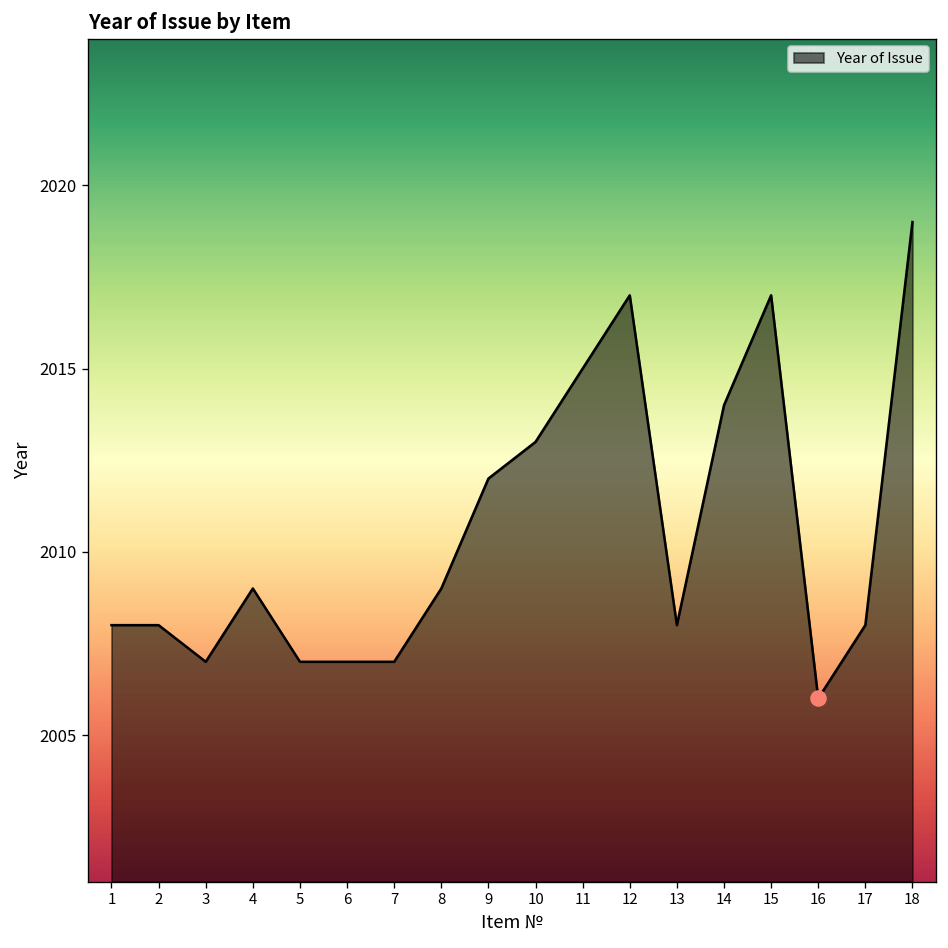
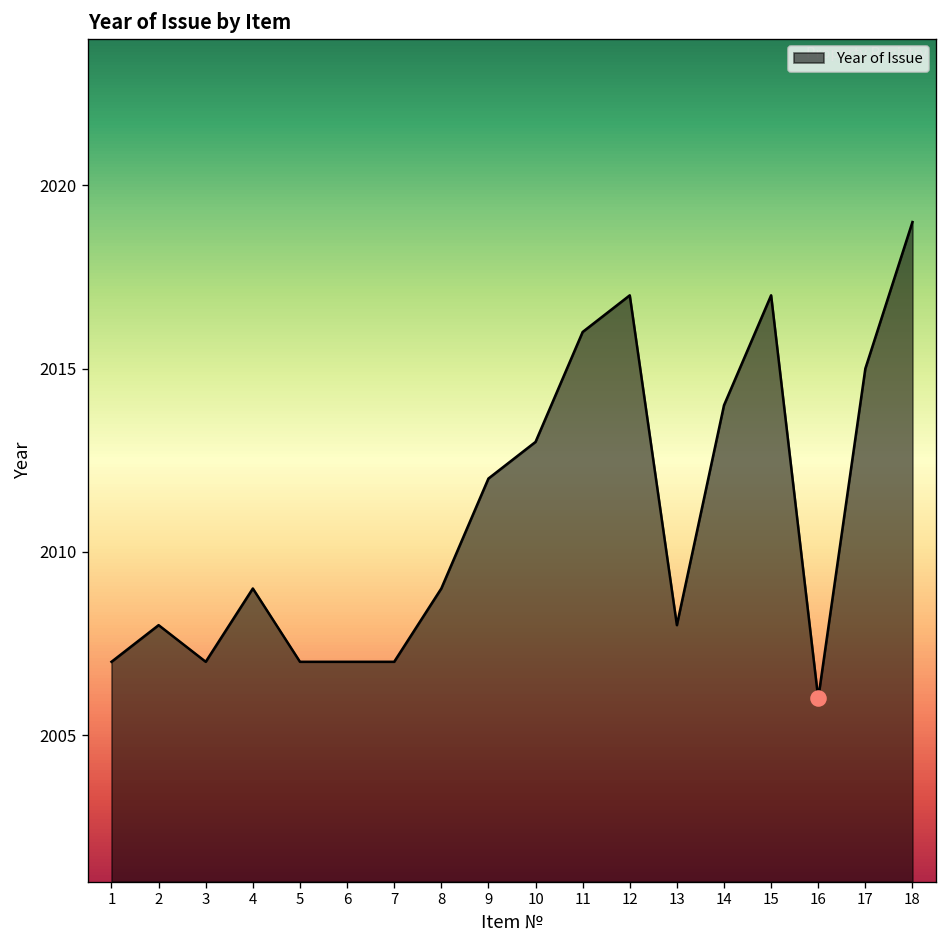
Year of Issue, 1: 2008 -> 2007
Year of Issue, 11: 2015 -> 2016
Year of Issue, 17: 2008 -> 2015
